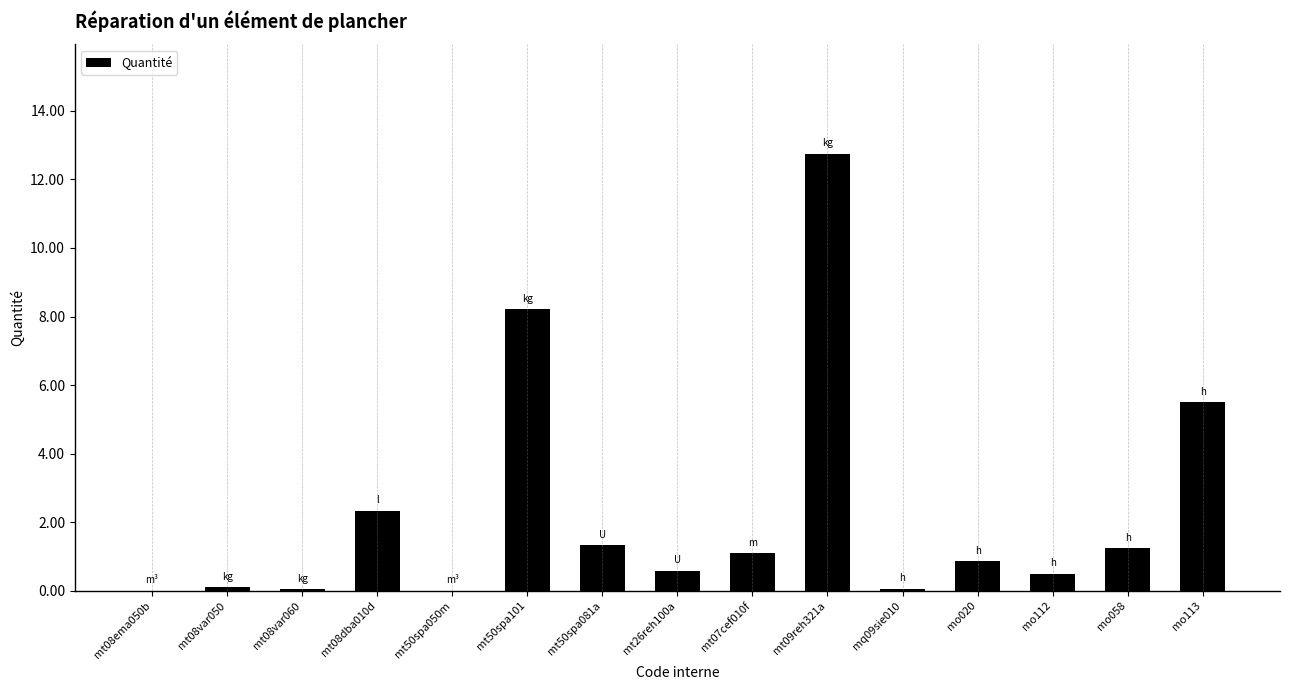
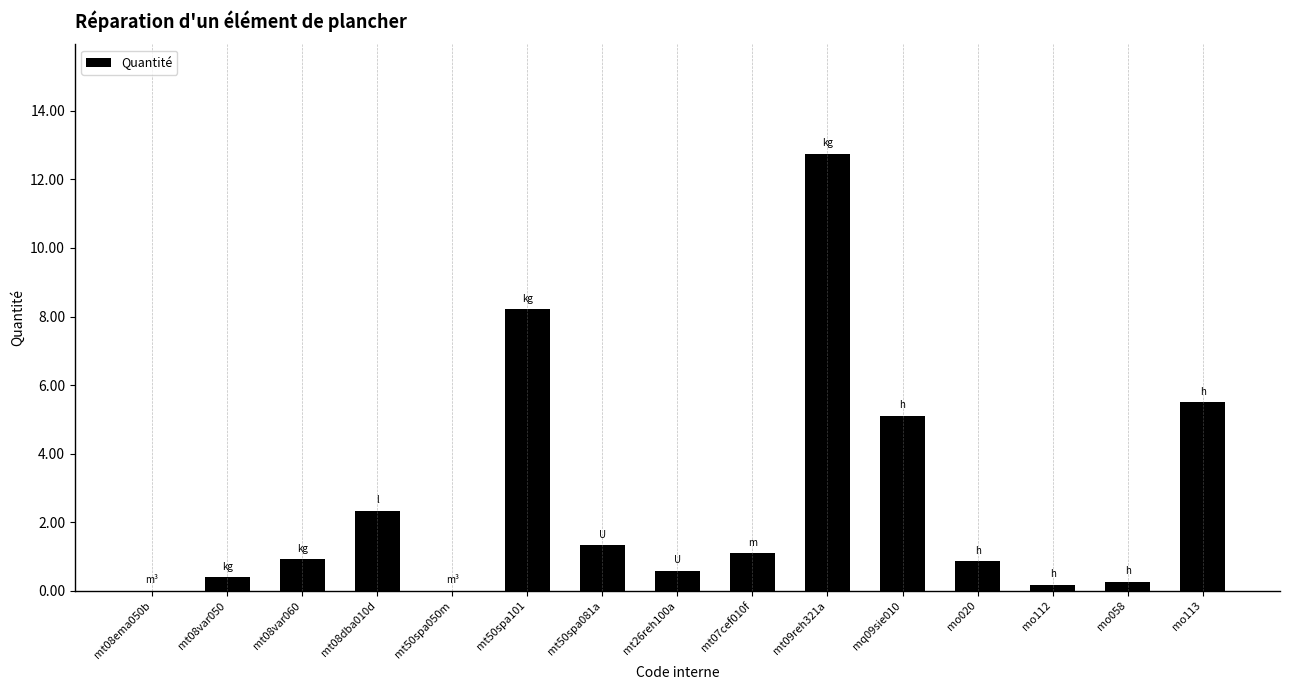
mt08var050: 0.1 -> 0.4
mt08var060: 0.1 -> 0.9
mq09sie010: 0.1 -> 5.1
mo112: 0.5 -> 0.2
mo058: 1.2 -> 0.3
